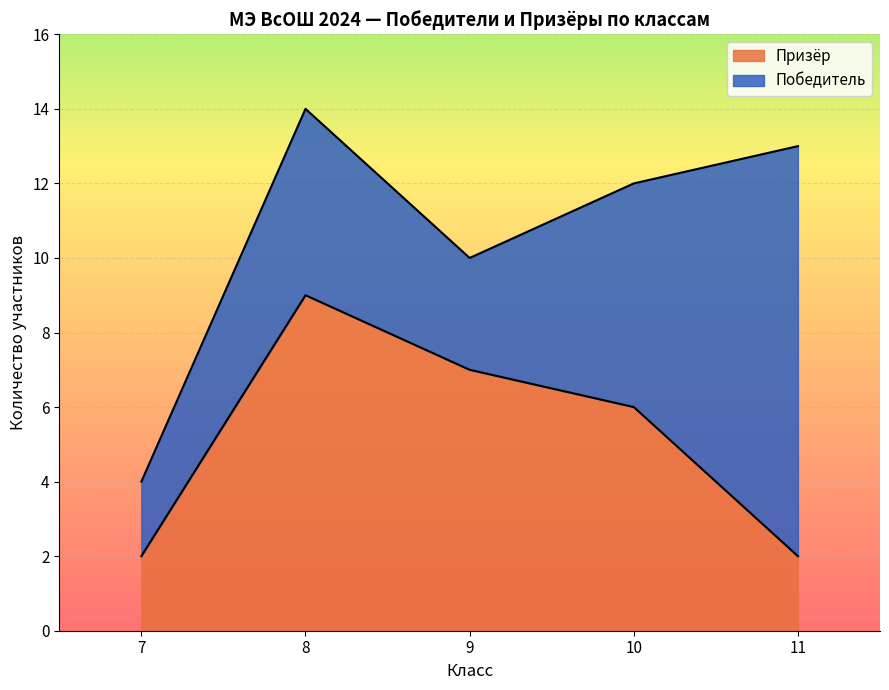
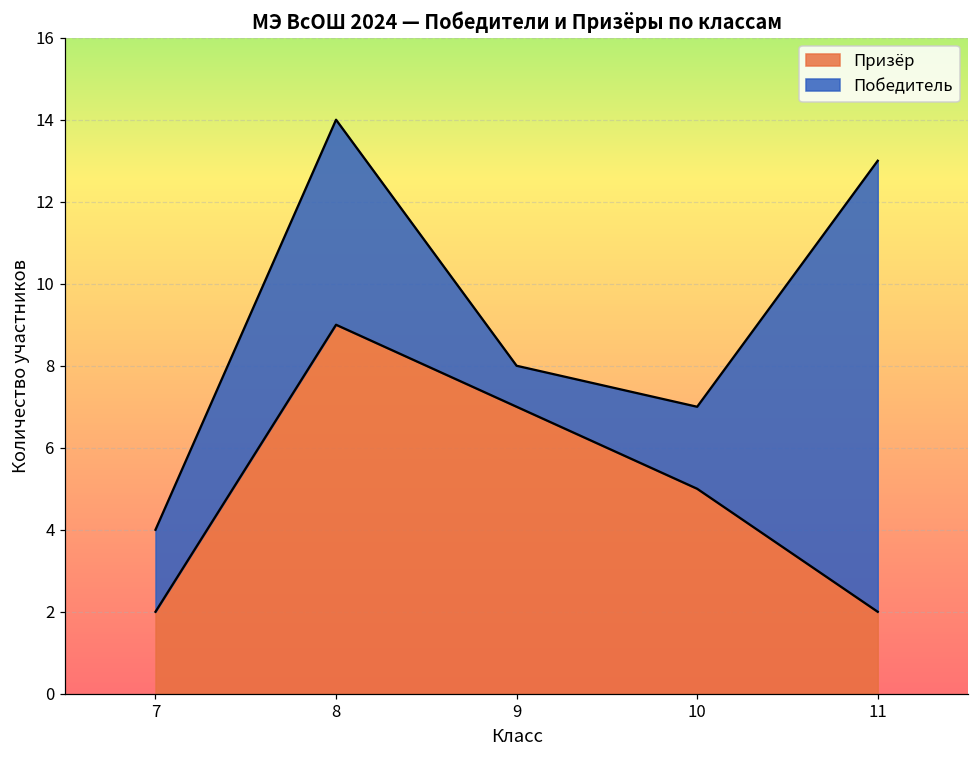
Победитель, 9: 3 -> 1
Призёр, 10: 6 -> 5
Победитель, 10: 6 -> 2
